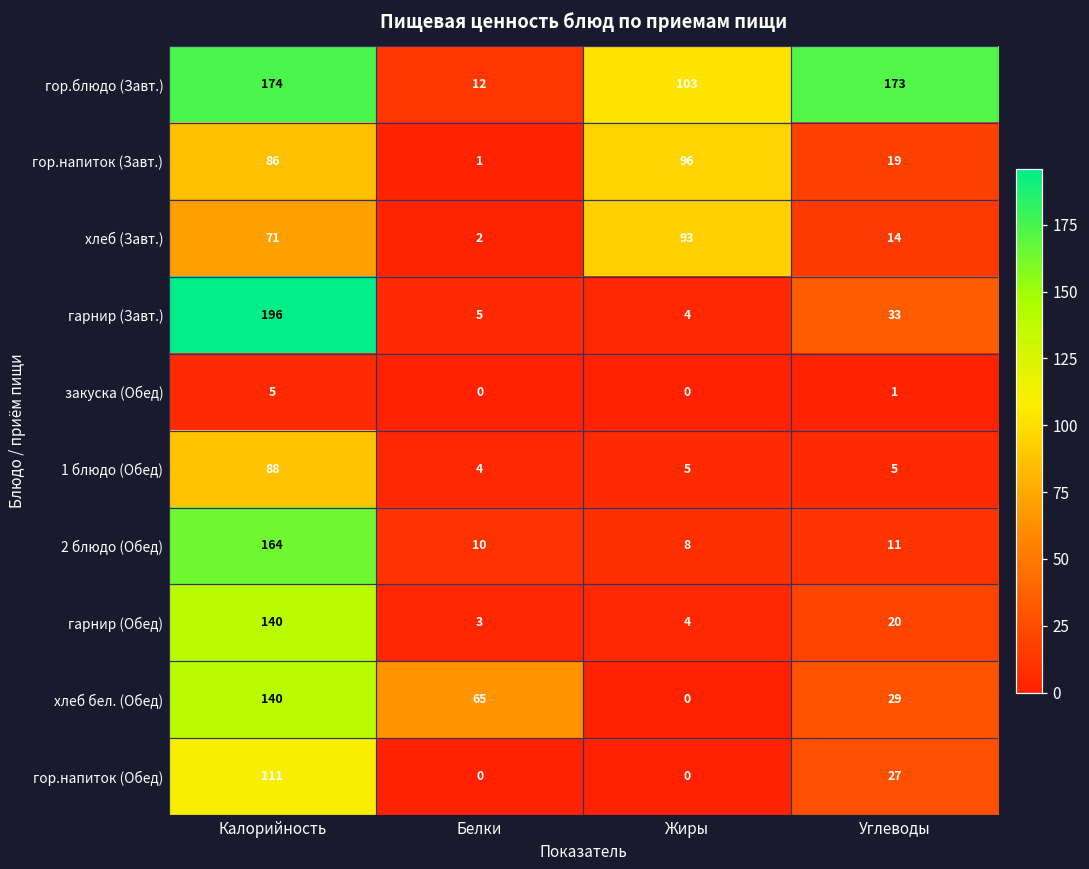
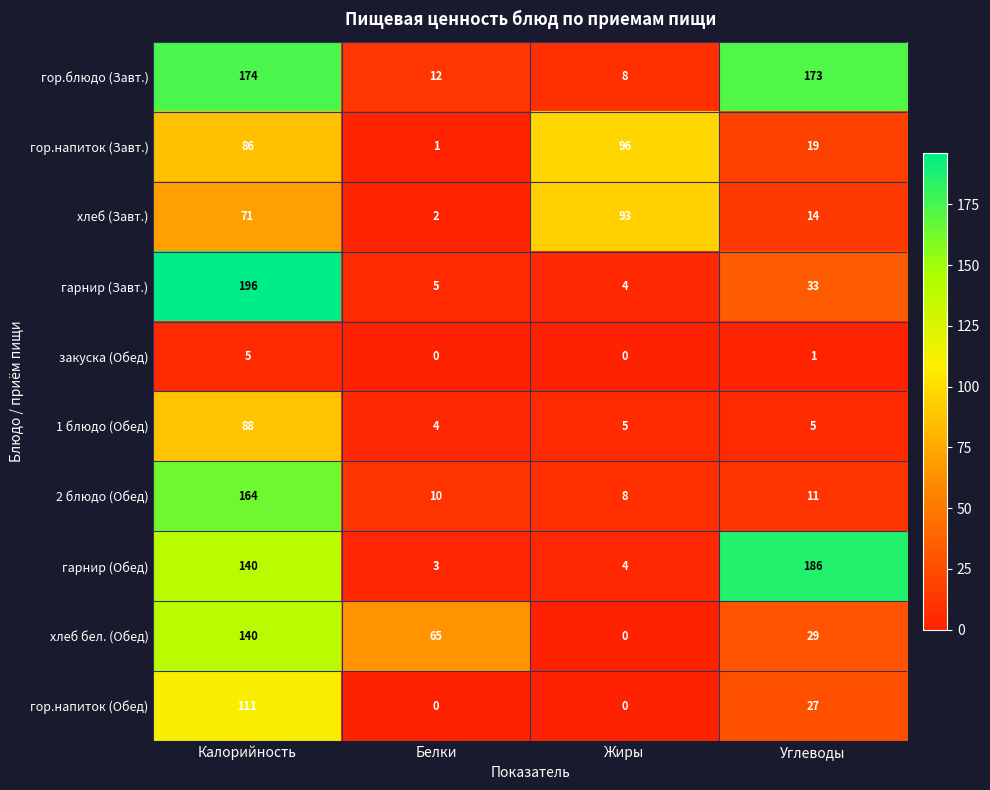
гор.блюдо (Завт.), Жиры: 103 -> 8
гарнир (Обед), Углеводы: 20 -> 186
